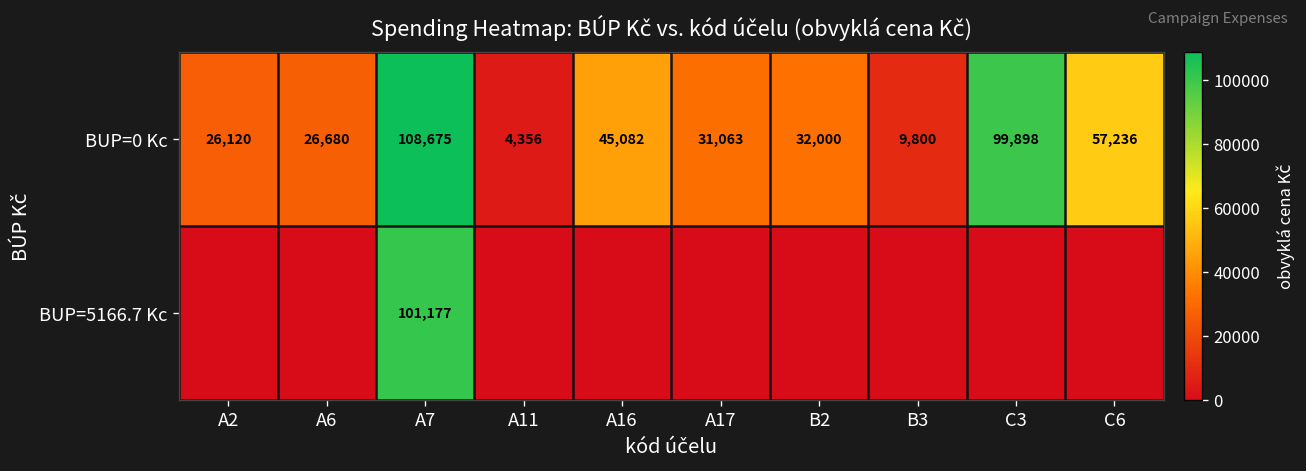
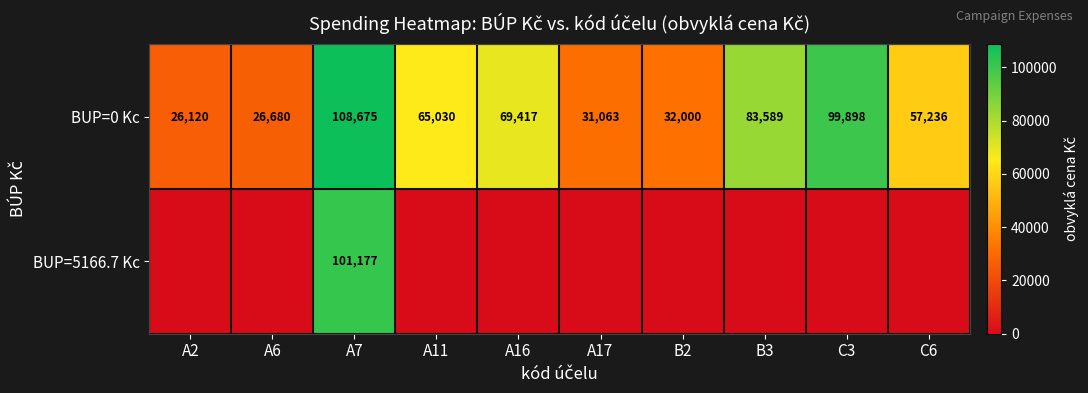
BUP=0 Kc, A11: 4,356 -> 65,030
BUP=0 Kc, A16: 45,082 -> 69,417
BUP=0 Kc, B3: 9,800 -> 83,589
